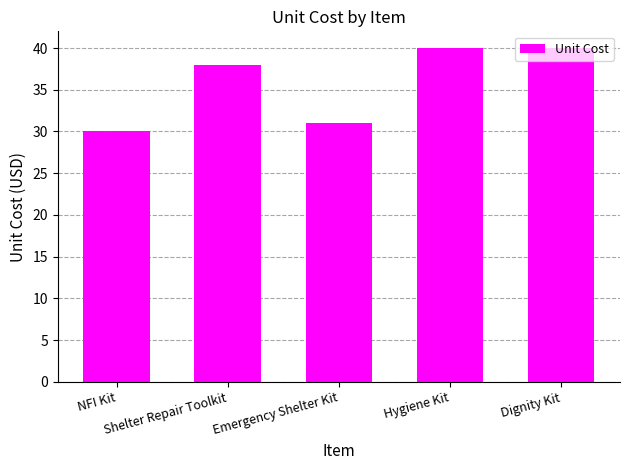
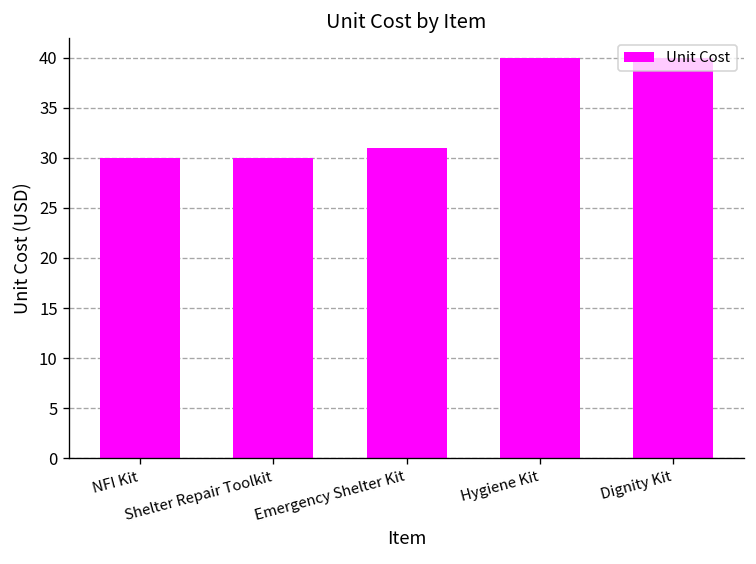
Shelter Repair Toolkit: 38 -> 30
